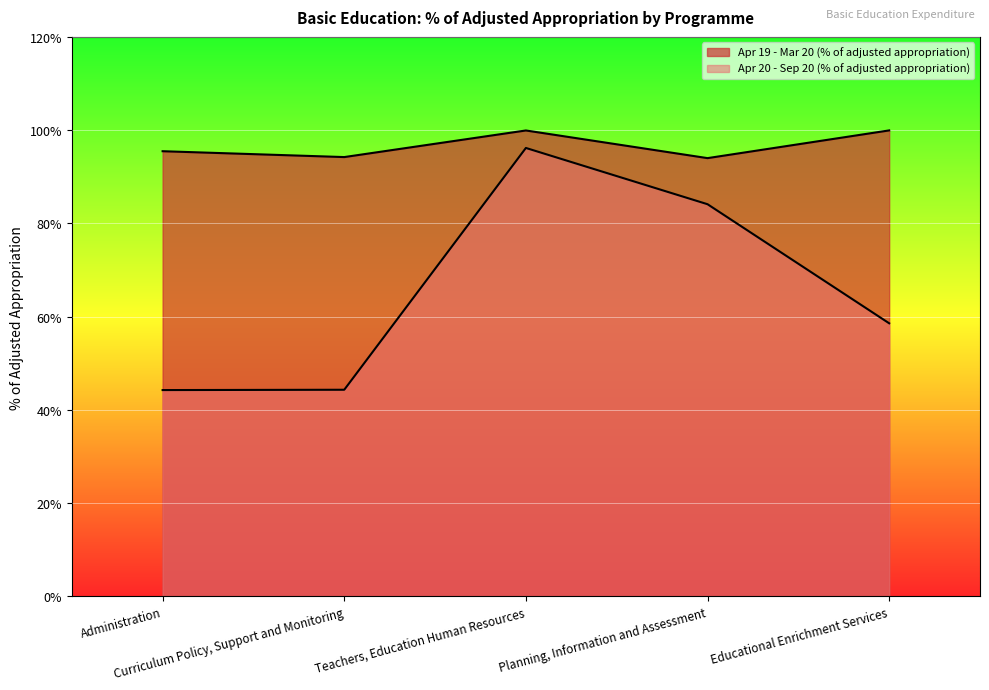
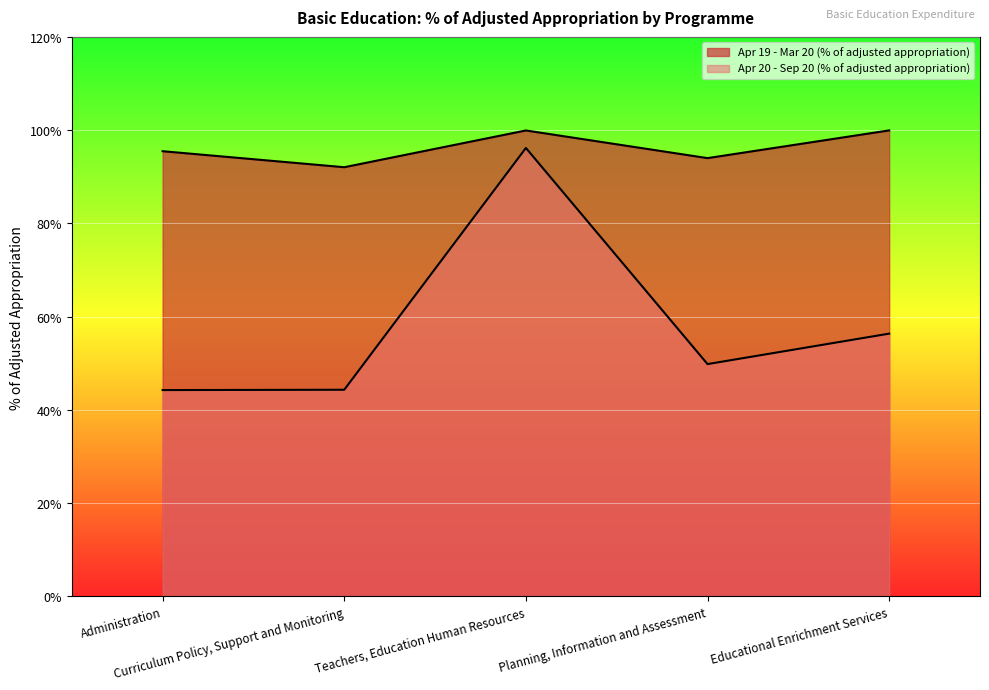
Apr 19 - Mar 20 (% of adjusted appropriation), Curriculum Policy, Support and Monitoring: 94% -> 92%
Apr 20 - Sep 20 (% of adjusted appropriation), Planning, Information and Assessment: 84% -> 50%
Apr 20 - Sep 20 (% of adjusted appropriation), Educational Enrichment Services: 59% -> 56%
